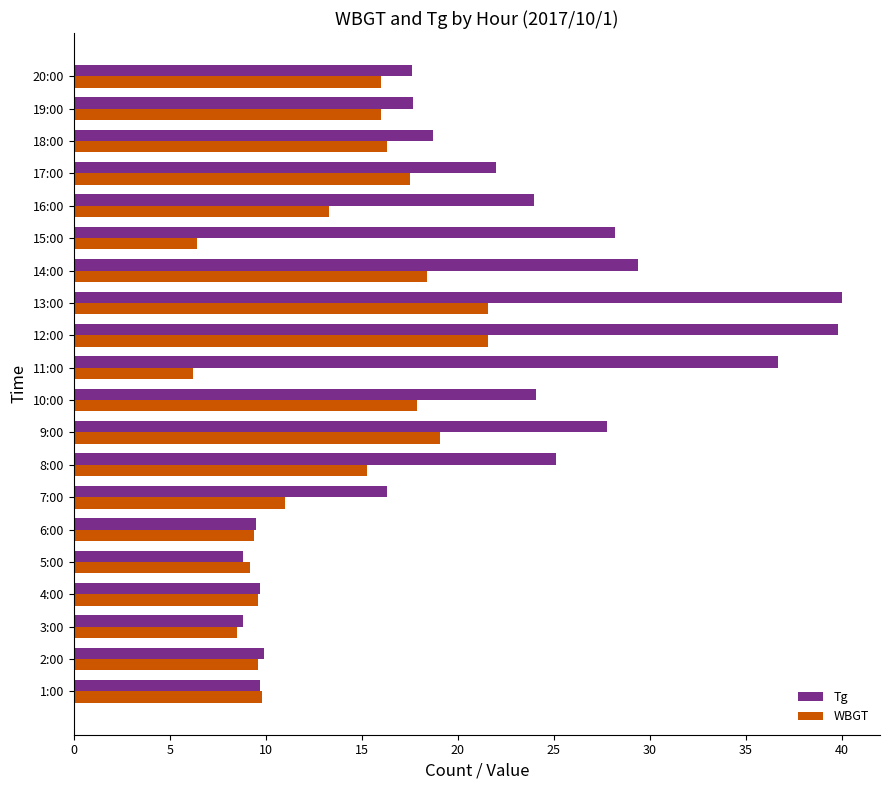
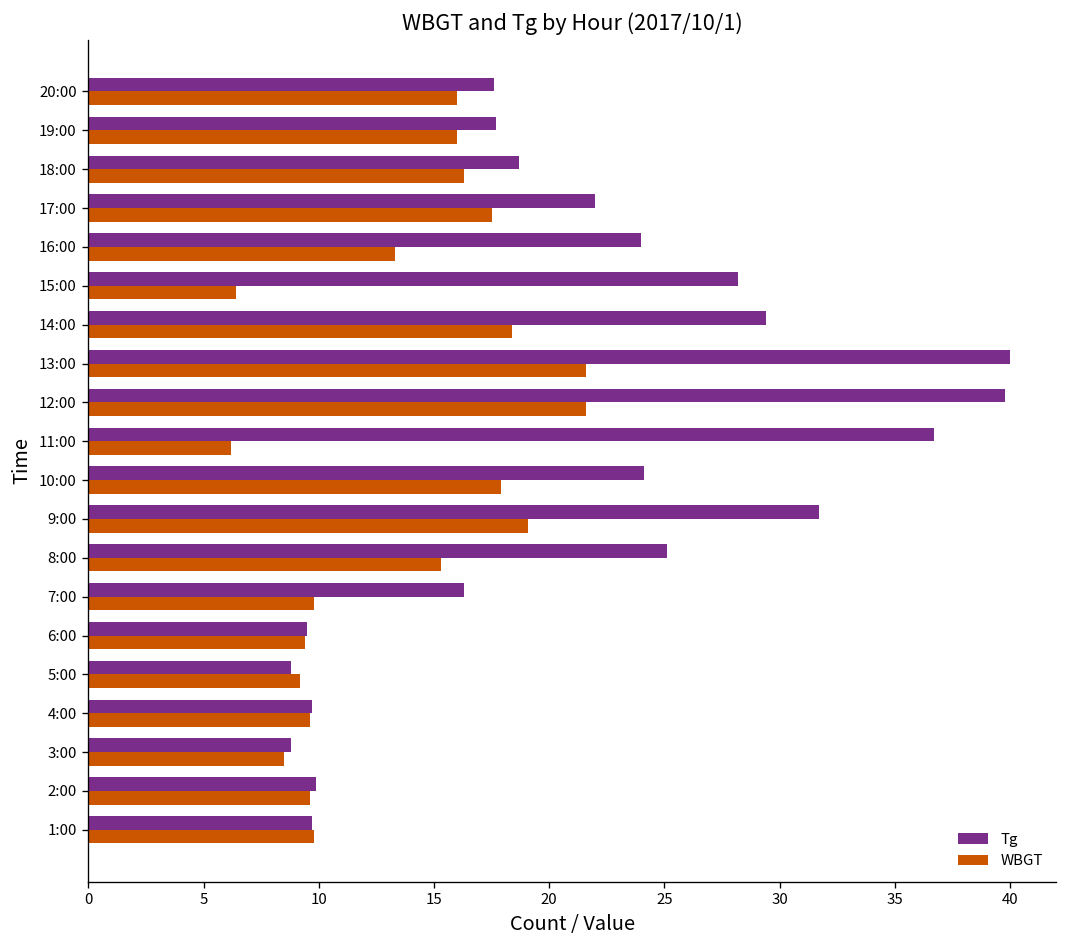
Tg, 9:00: 27.8 -> 31.7
WBGT, 7:00: 11.0 -> 9.8
